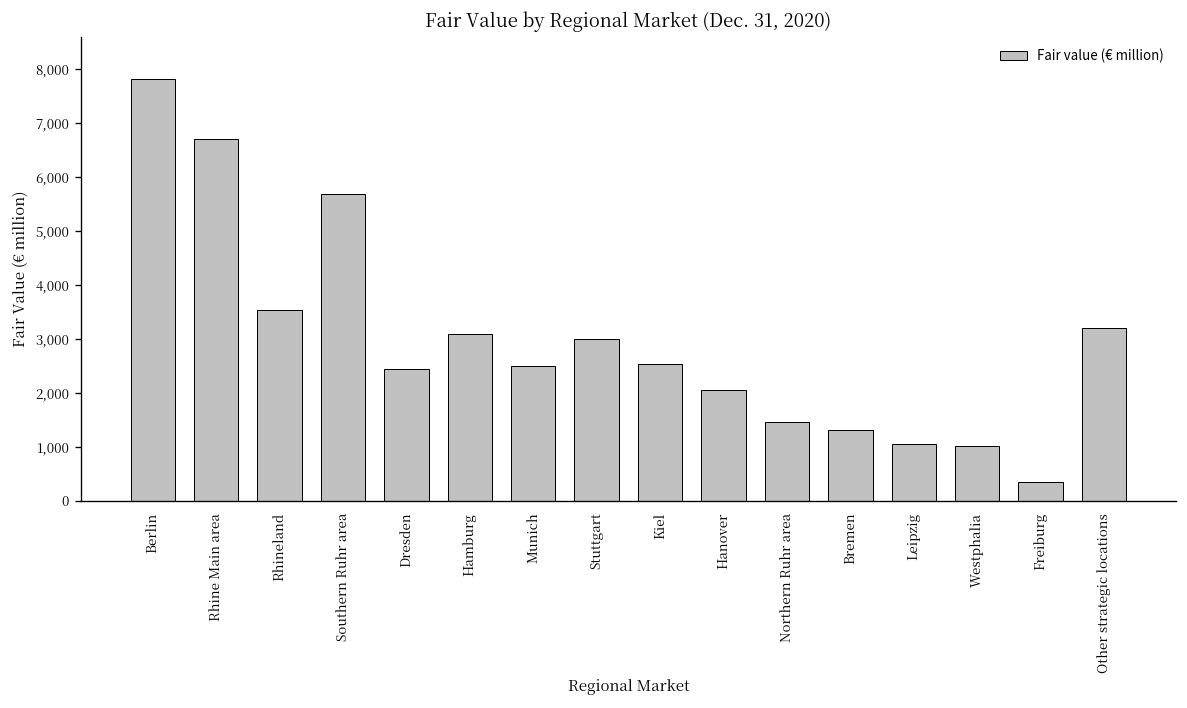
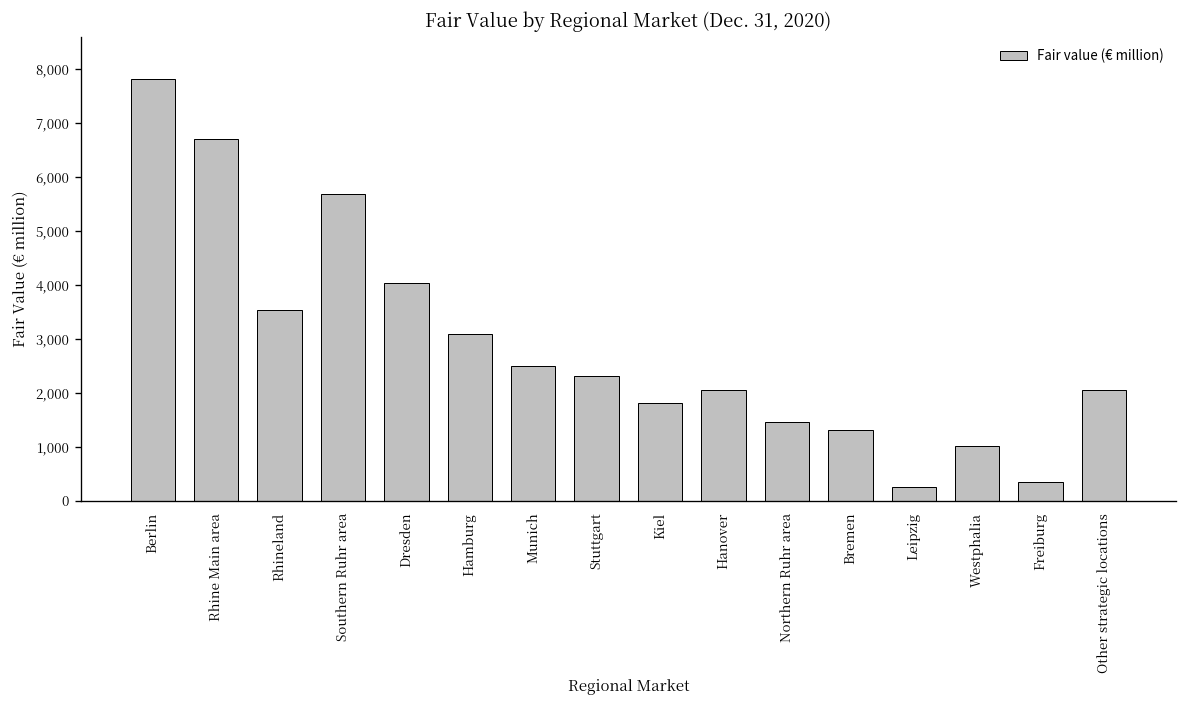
Dresden: 2,400 -> 4,000
Stuttgart: 3,000 -> 2,300
Kiel: 2,500 -> 1,800
Leipzig: 1,100 -> 300
Other strategic locations: 3,200 -> 2,100
